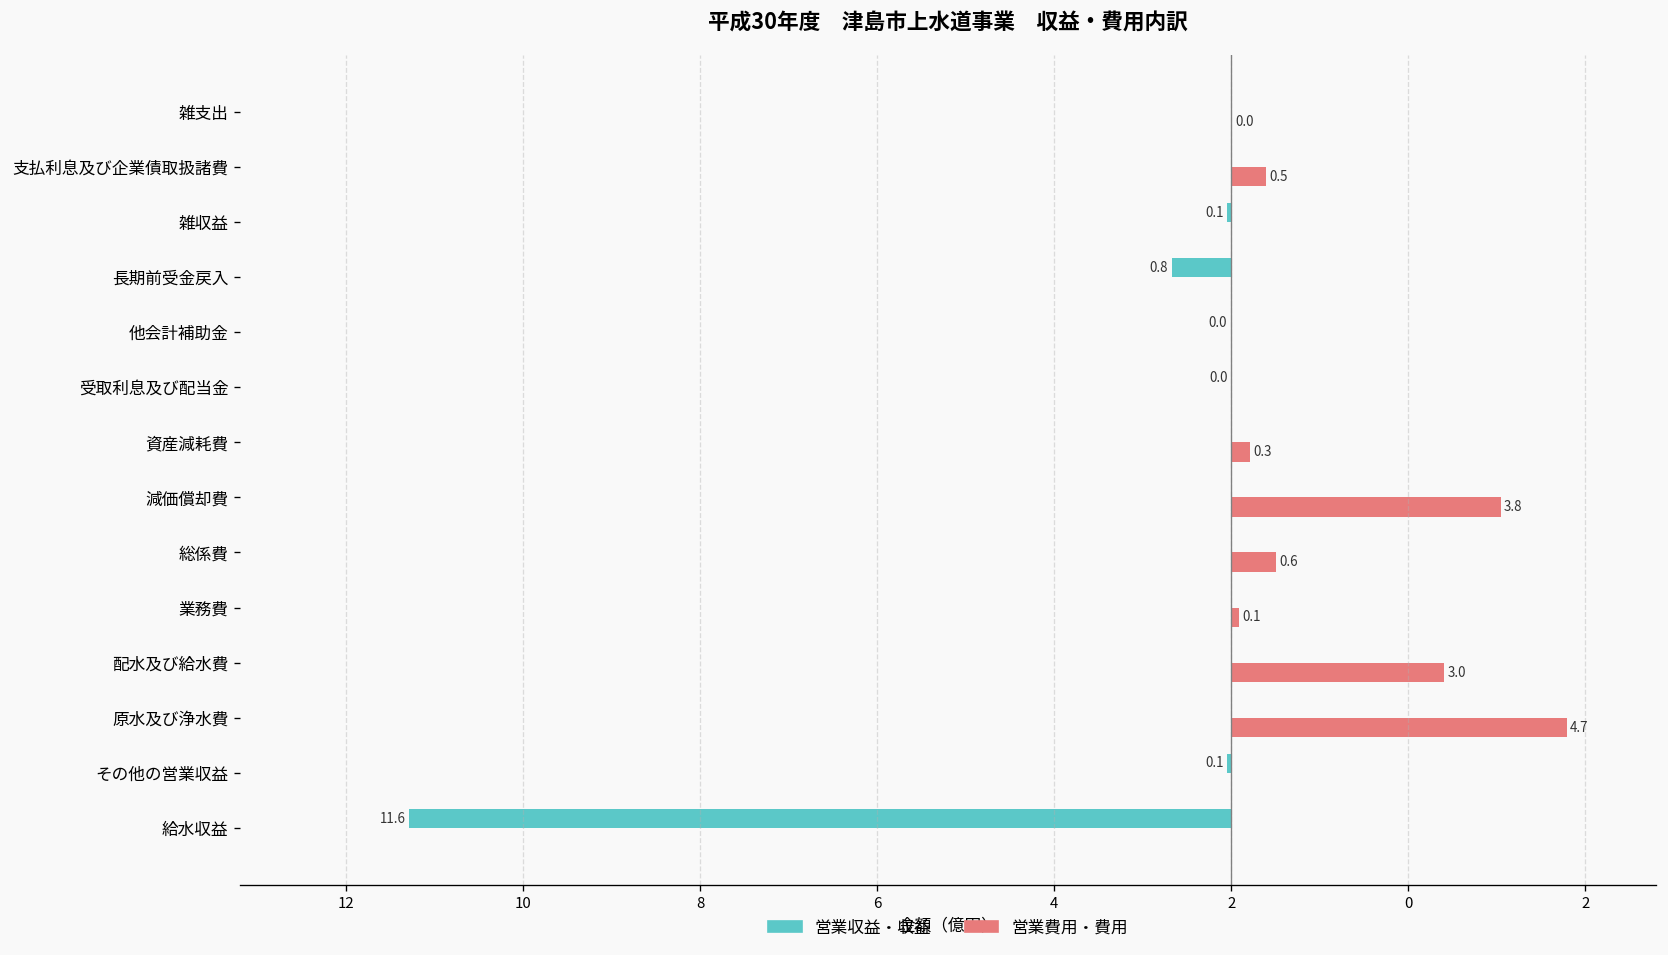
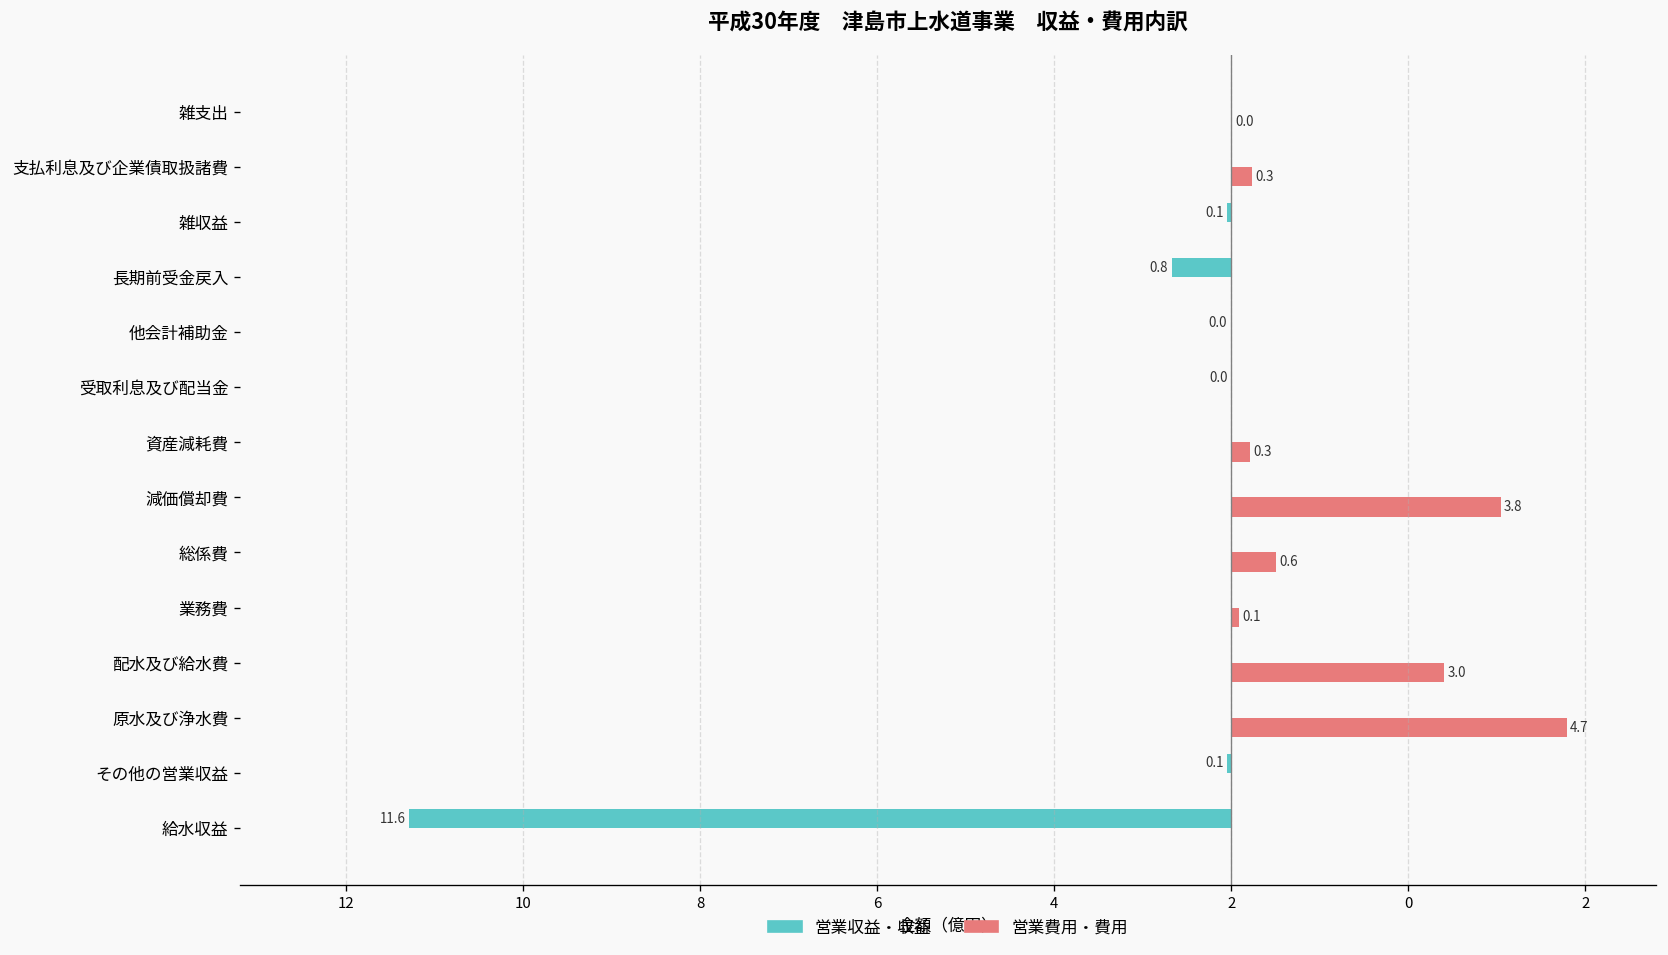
営業費用・費用, 支払利息及び企業債取扱諸費: 0.5 -> 0.3
